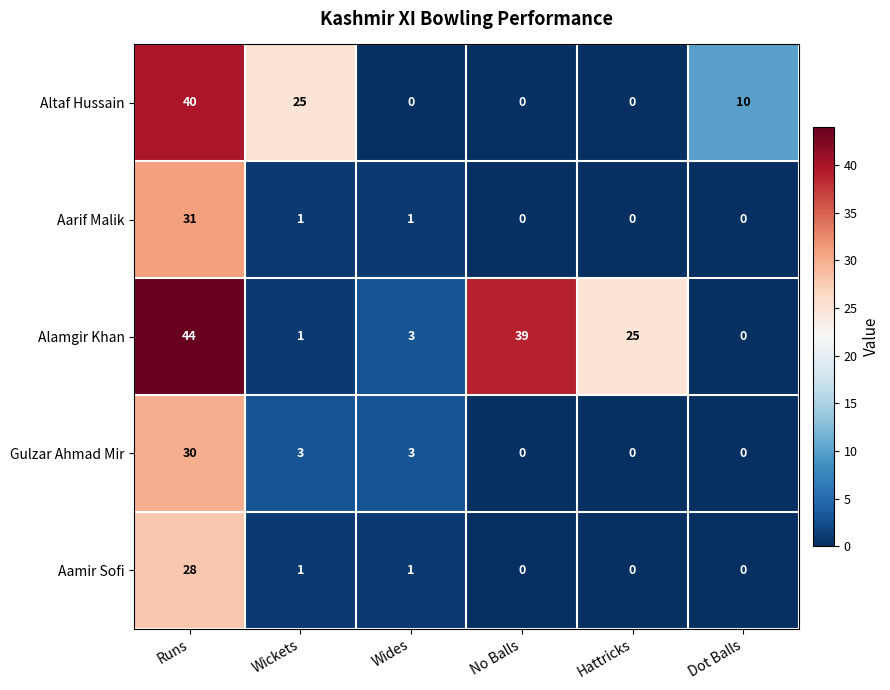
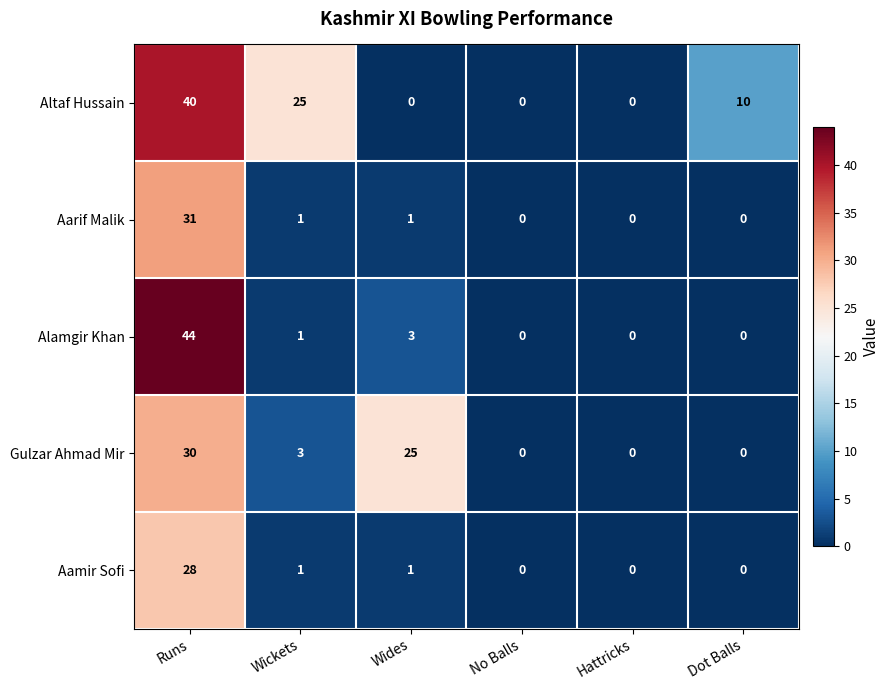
Alamgir Khan, No Balls: 39 -> 0
Alamgir Khan, Hattricks: 25 -> 0
Gulzar Ahmad Mir, Wides: 3 -> 25
